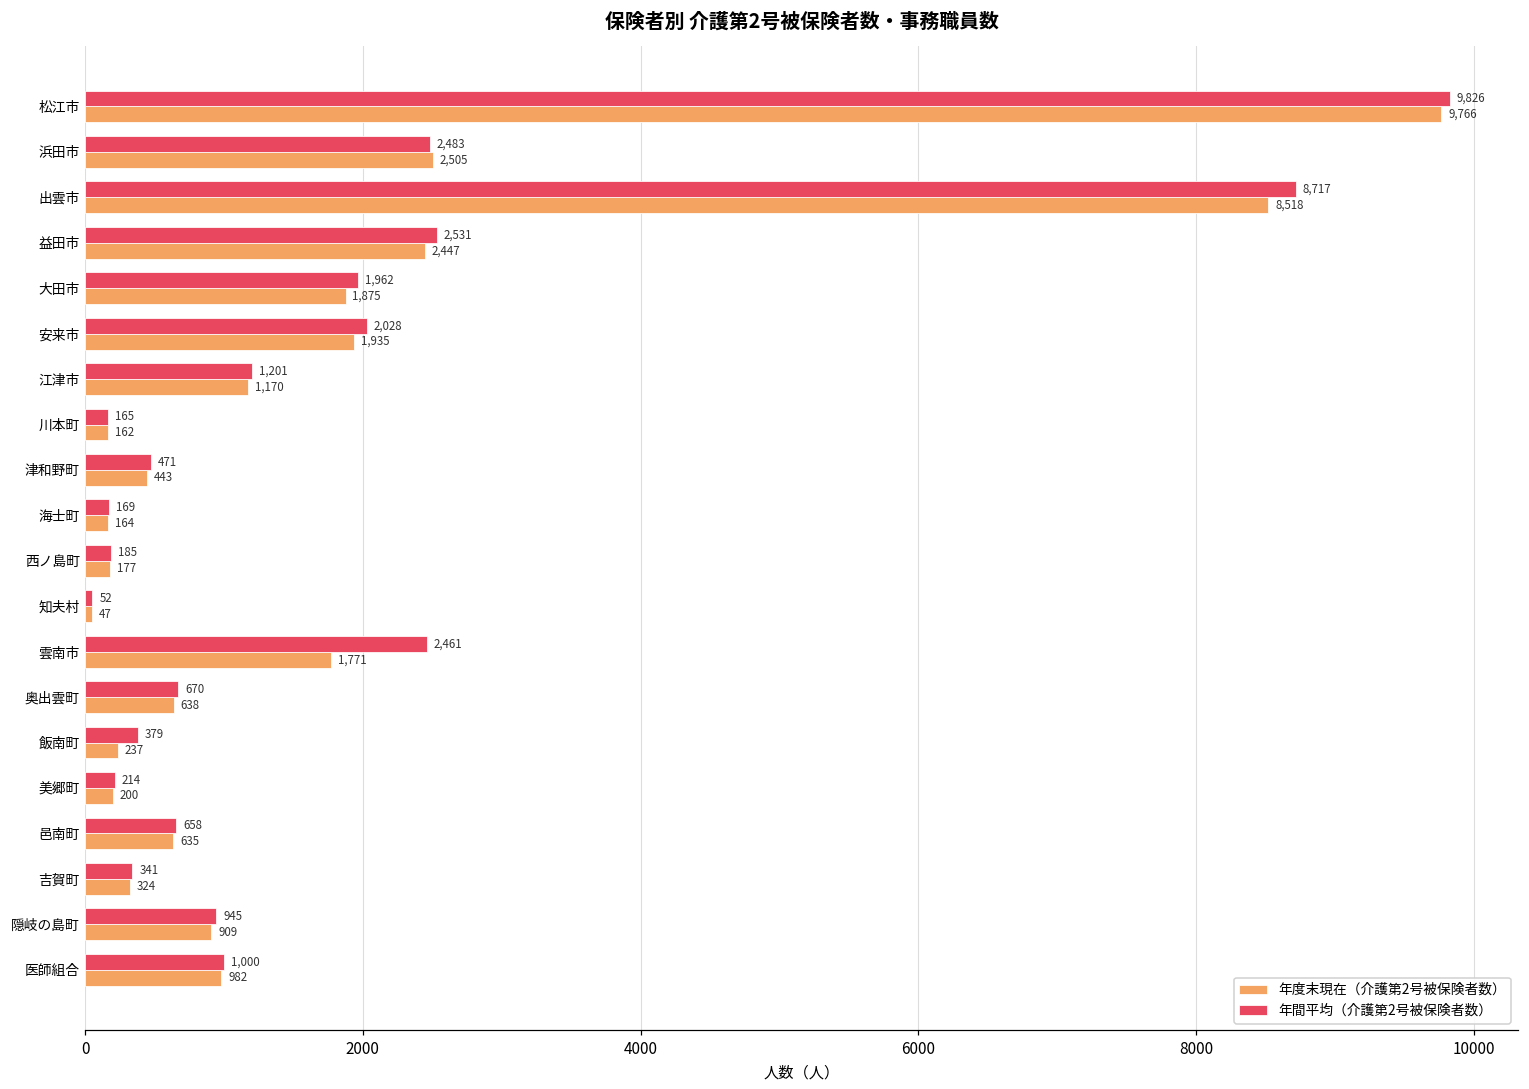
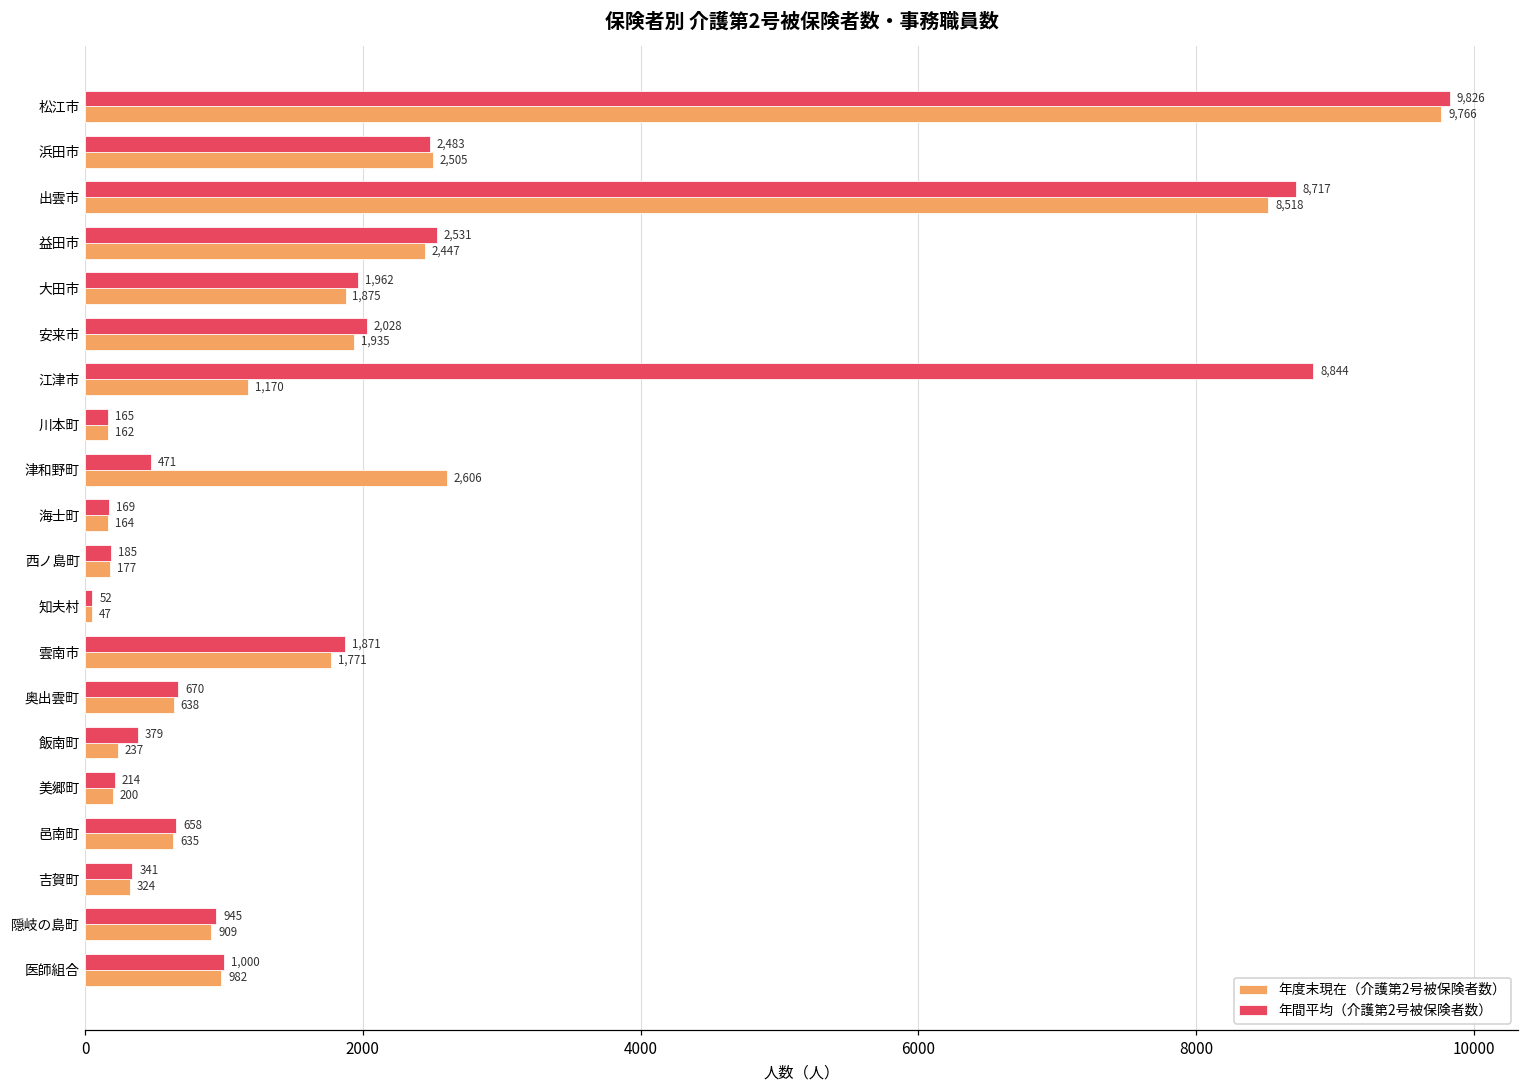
年間平均（介護第2号被保険者数）, 江津市: 1,201 -> 8,844
年度末現在（介護第2号被保険者数）, 津和野町: 443 -> 2,606
年間平均（介護第2号被保険者数）, 雲南市: 2,461 -> 1,871
